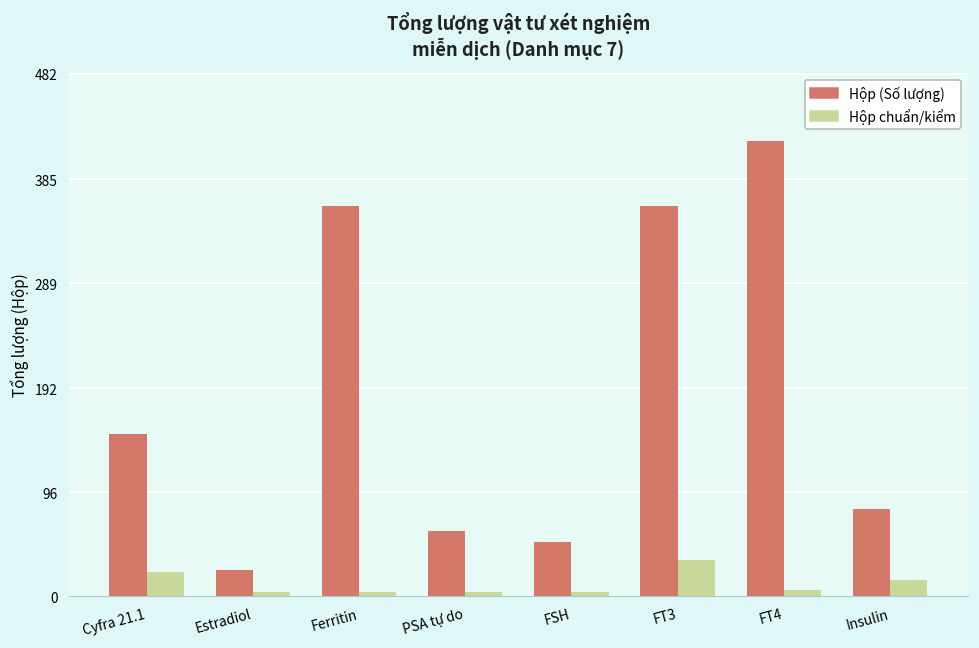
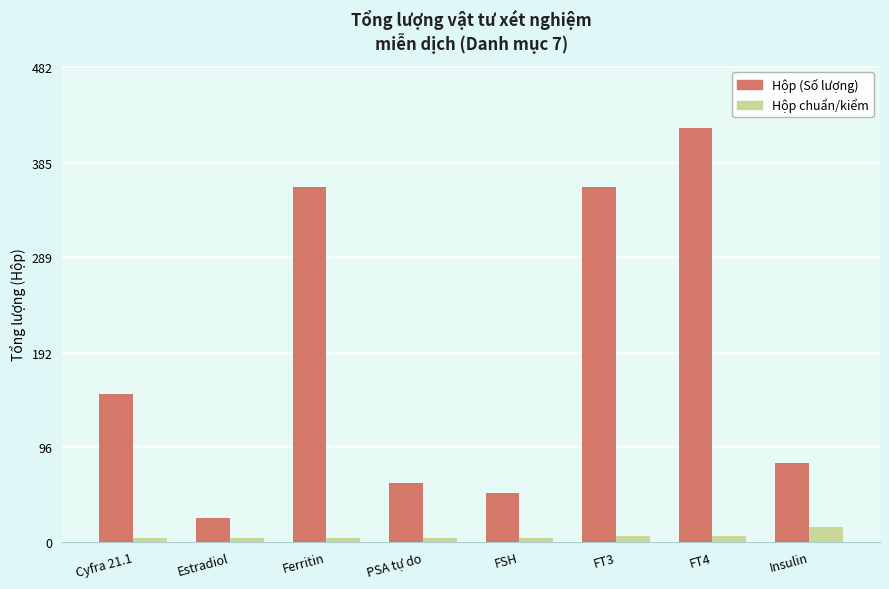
Hộp chuẩn/kiểm, Cyfra 21.1: 20 -> 0
Hộp chuẩn/kiểm, FT3: 30 -> 10
